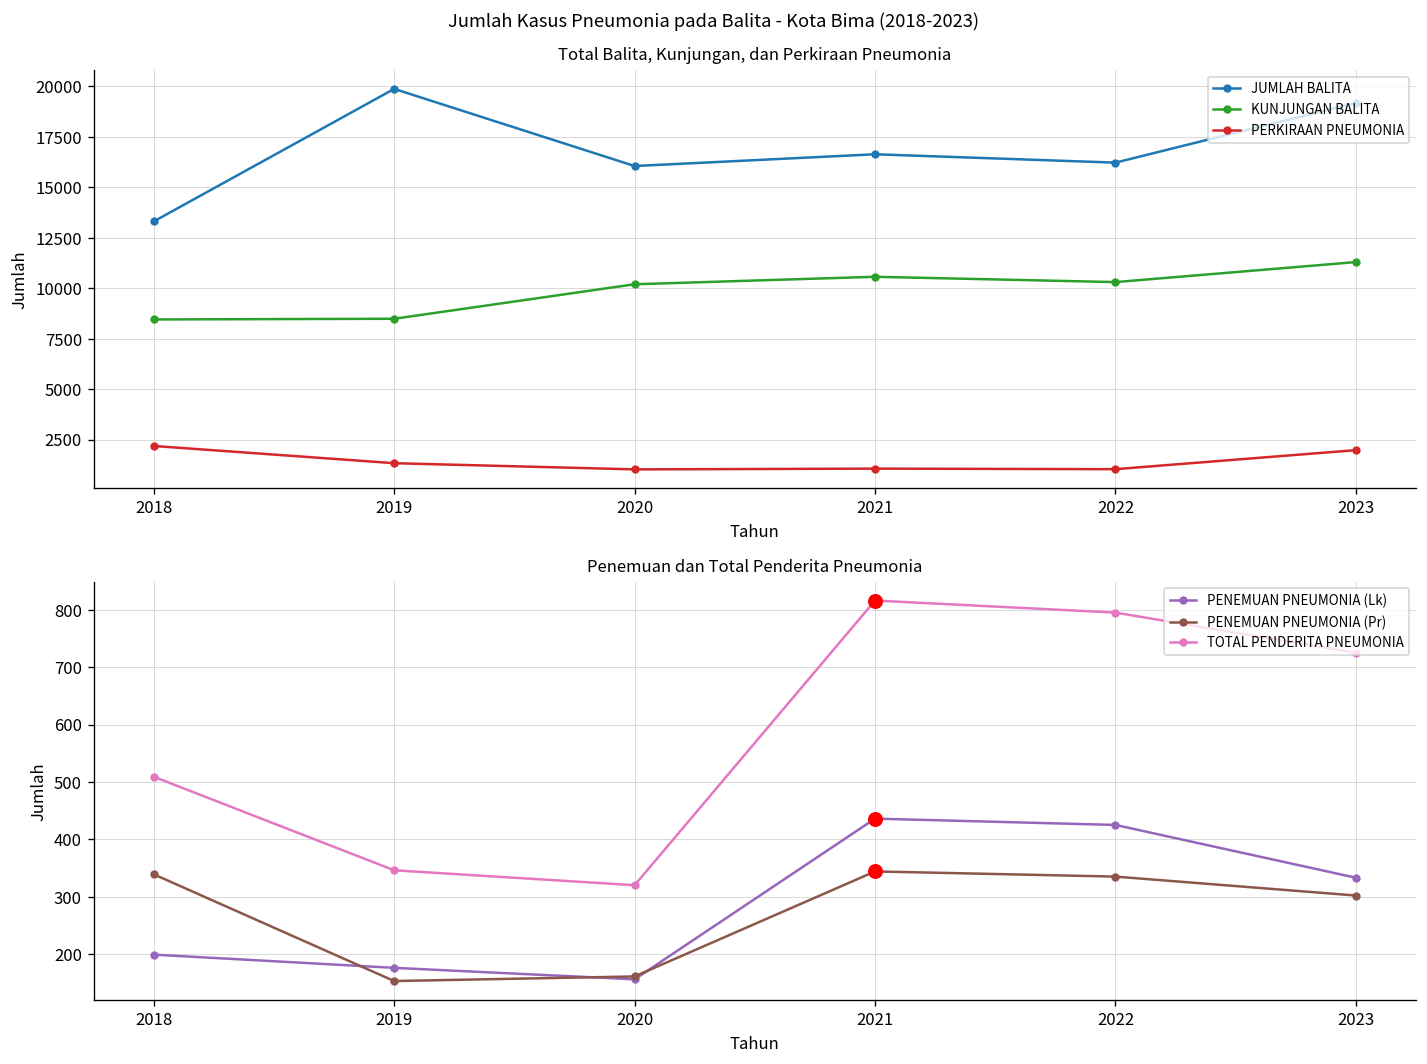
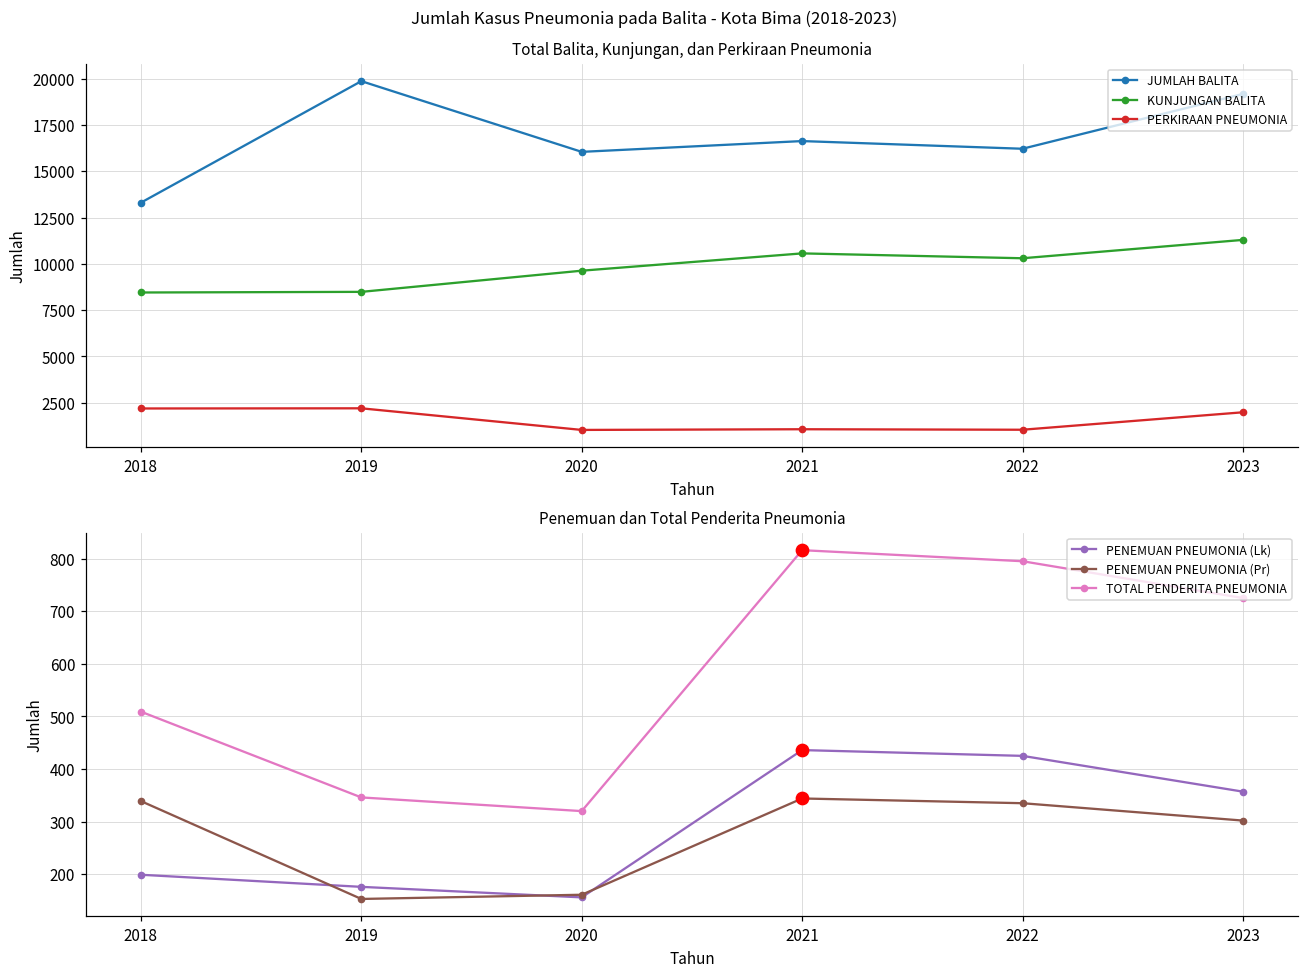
Total Balita, Kunjungan, dan Perkiraan Pneumonia, PERKIRAAN PNEUMONIA, 2019: 1300 -> 2200
Total Balita, Kunjungan, dan Perkiraan Pneumonia, KUNJUNGAN BALITA, 2020: 10200 -> 9600
Penemuan dan Total Penderita Pneumonia, PENEMUAN PNEUMONIA (Lk), 2023: 330 -> 360
